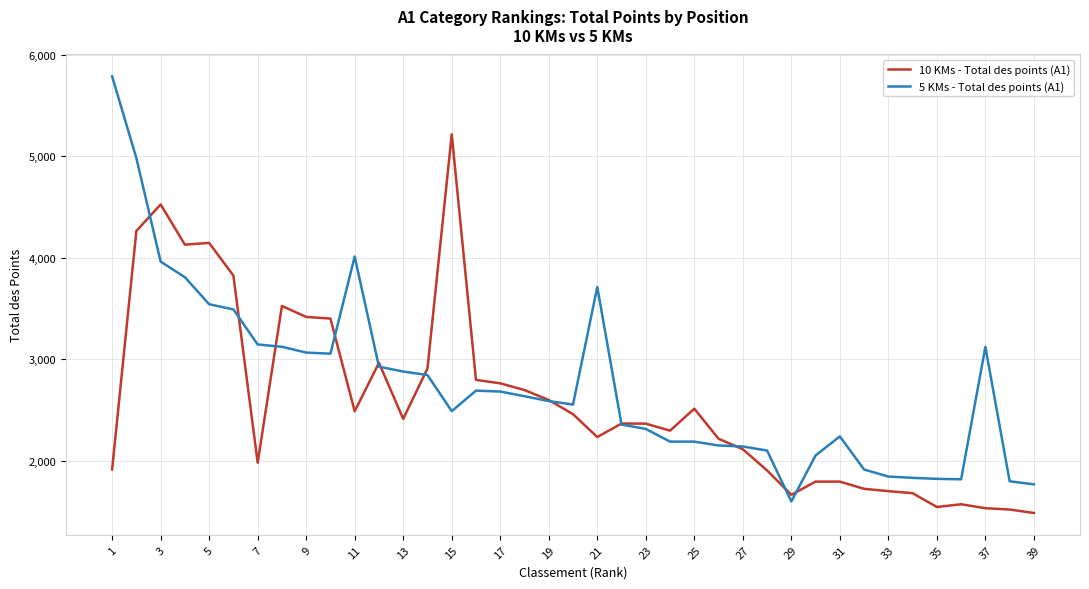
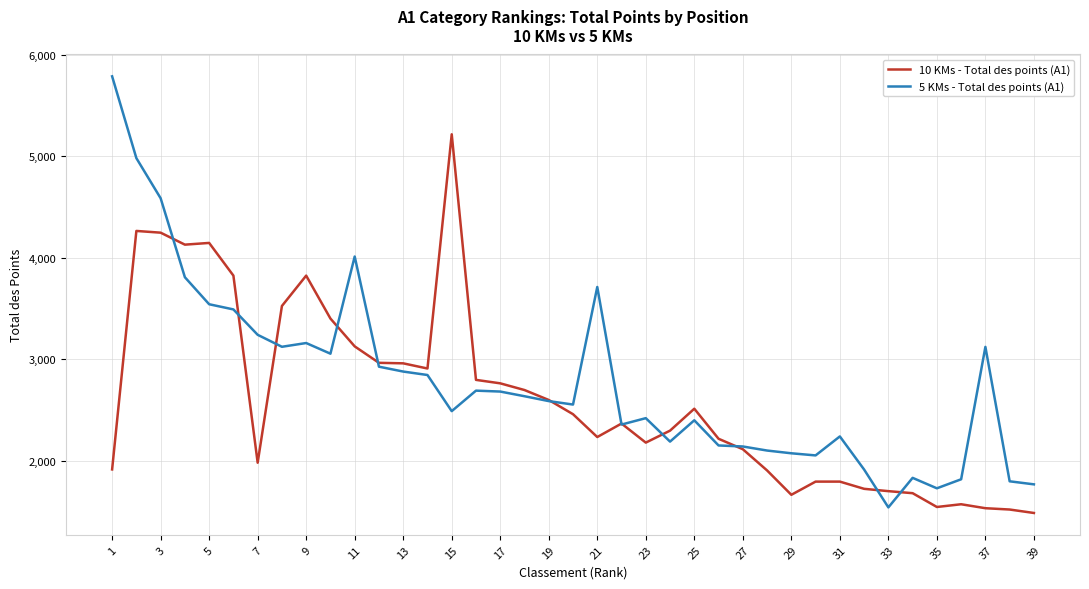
10 KMs - Total des points (A1), 3: 4,530 -> 4,250
5 KMs - Total des points (A1), 3: 3,960 -> 4,590
5 KMs - Total des points (A1), 7: 3,150 -> 3,240
10 KMs - Total des points (A1), 9: 3,420 -> 3,830
5 KMs - Total des points (A1), 9: 3,070 -> 3,160
10 KMs - Total des points (A1), 11: 2,490 -> 3,130
10 KMs - Total des points (A1), 13: 2,410 -> 2,960
10 KMs - Total des points (A1), 23: 2,370 -> 2,180
5 KMs - Total des points (A1), 23: 2,320 -> 2,420
5 KMs - Total des points (A1), 25: 2,190 -> 2,400
5 KMs - Total des points (A1), 29: 1,600 -> 2,080
5 KMs - Total des points (A1), 33: 1,850 -> 1,540
5 KMs - Total des points (A1), 35: 1,820 -> 1,730
